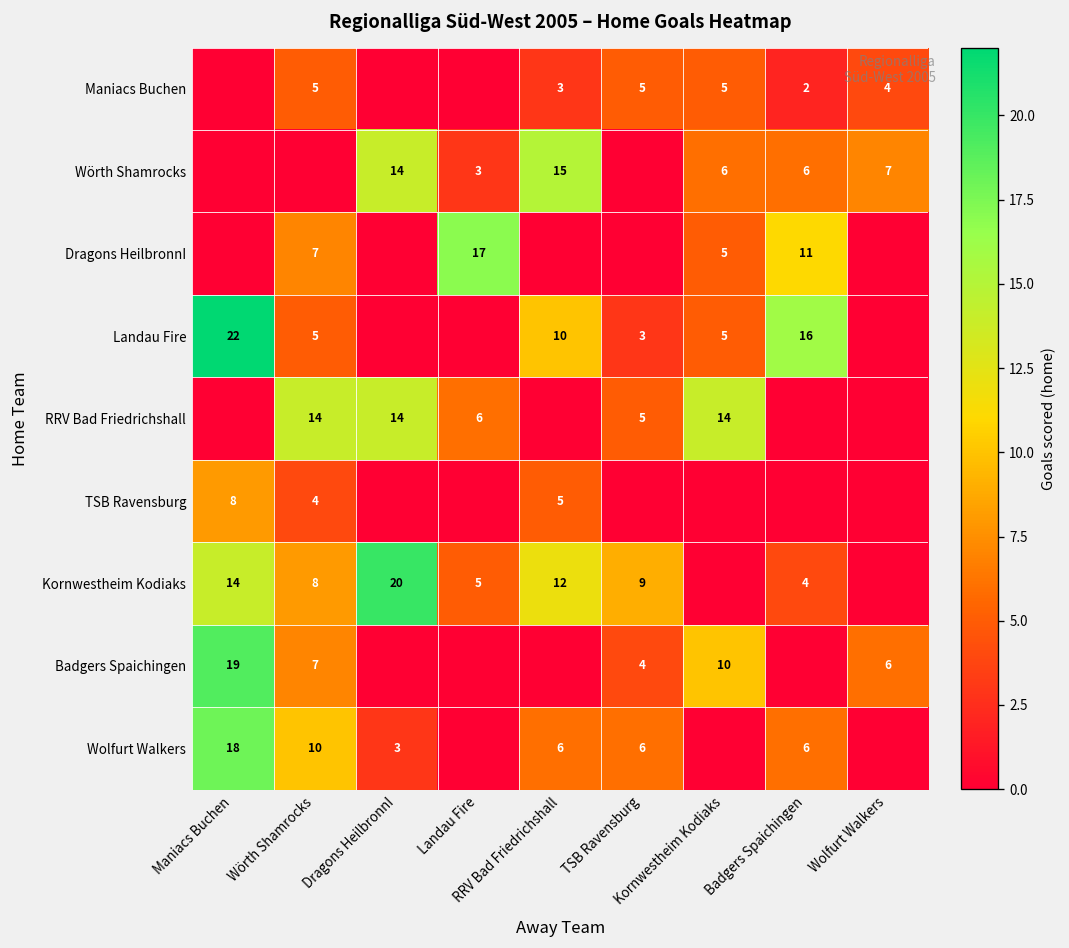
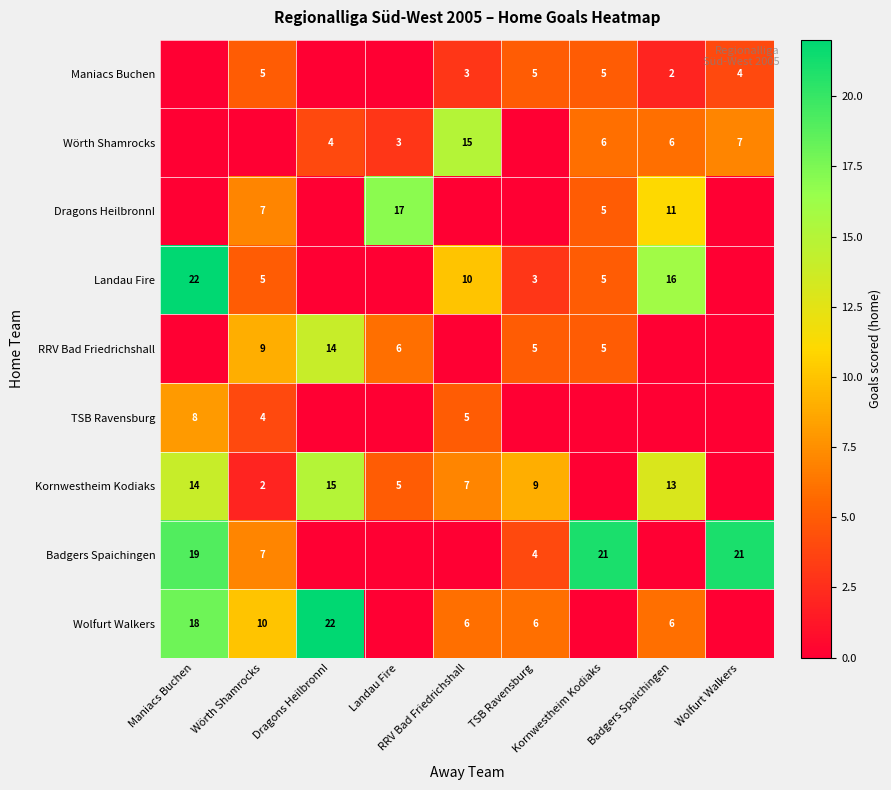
Wörth Shamrocks, Dragons HeilbronnI: 14 -> 4
RRV Bad Friedrichshall, Wörth Shamrocks: 14 -> 9
RRV Bad Friedrichshall, Kornwestheim Kodiaks: 14 -> 5
Kornwestheim Kodiaks, Wörth Shamrocks: 8 -> 2
Kornwestheim Kodiaks, Dragons HeilbronnI: 20 -> 15
Kornwestheim Kodiaks, RRV Bad Friedrichshall: 12 -> 7
Kornwestheim Kodiaks, Badgers Spaichingen: 4 -> 13
Badgers Spaichingen, Kornwestheim Kodiaks: 10 -> 21
Badgers Spaichingen, Wolfurt Walkers: 6 -> 21
Wolfurt Walkers, Dragons HeilbronnI: 3 -> 22
